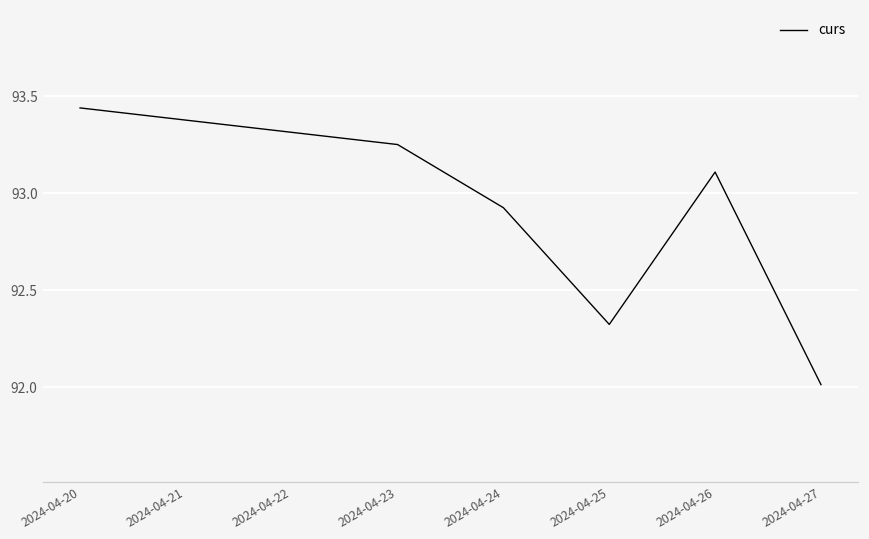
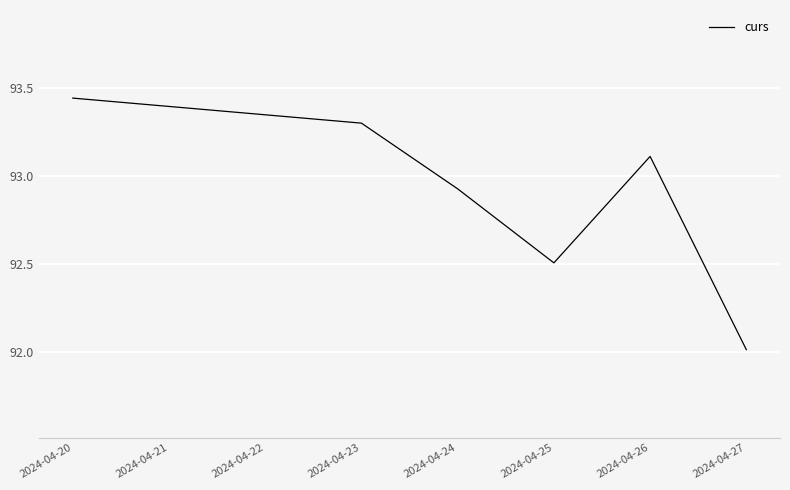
2024-04-23: 93.25 -> 93.30
2024-04-25: 92.32 -> 92.51
